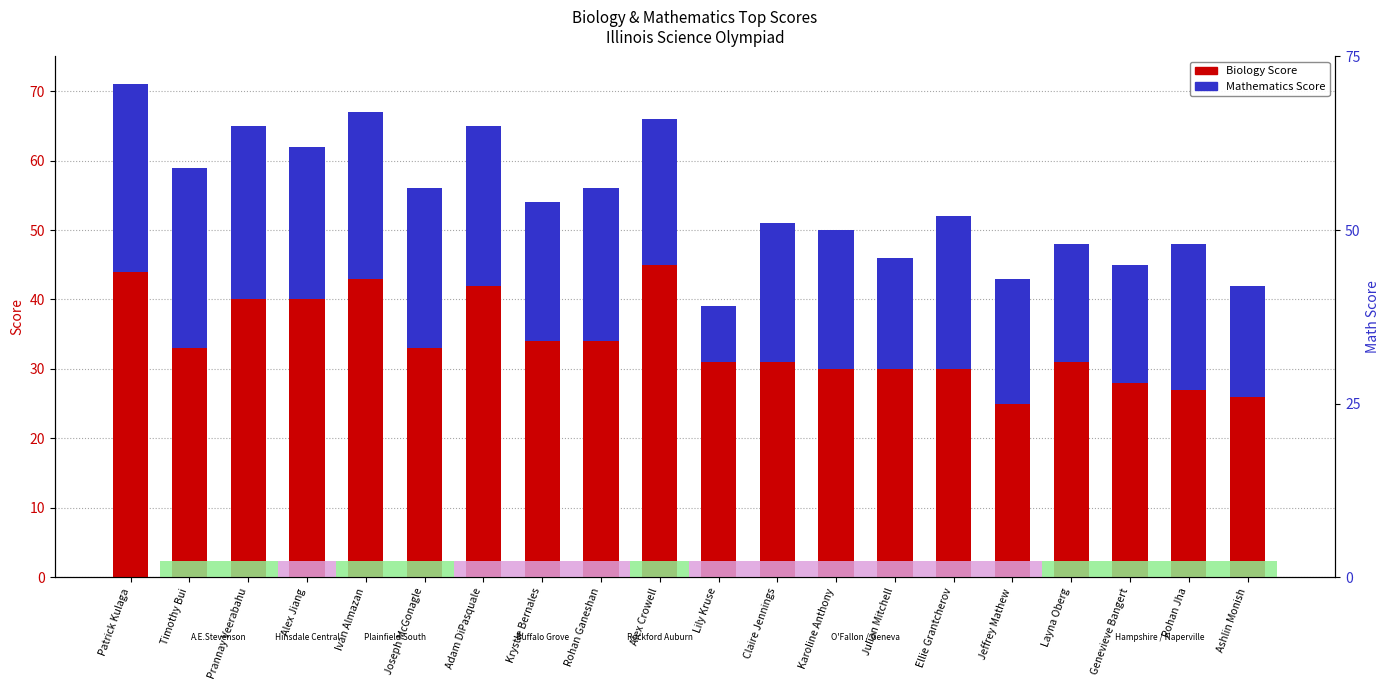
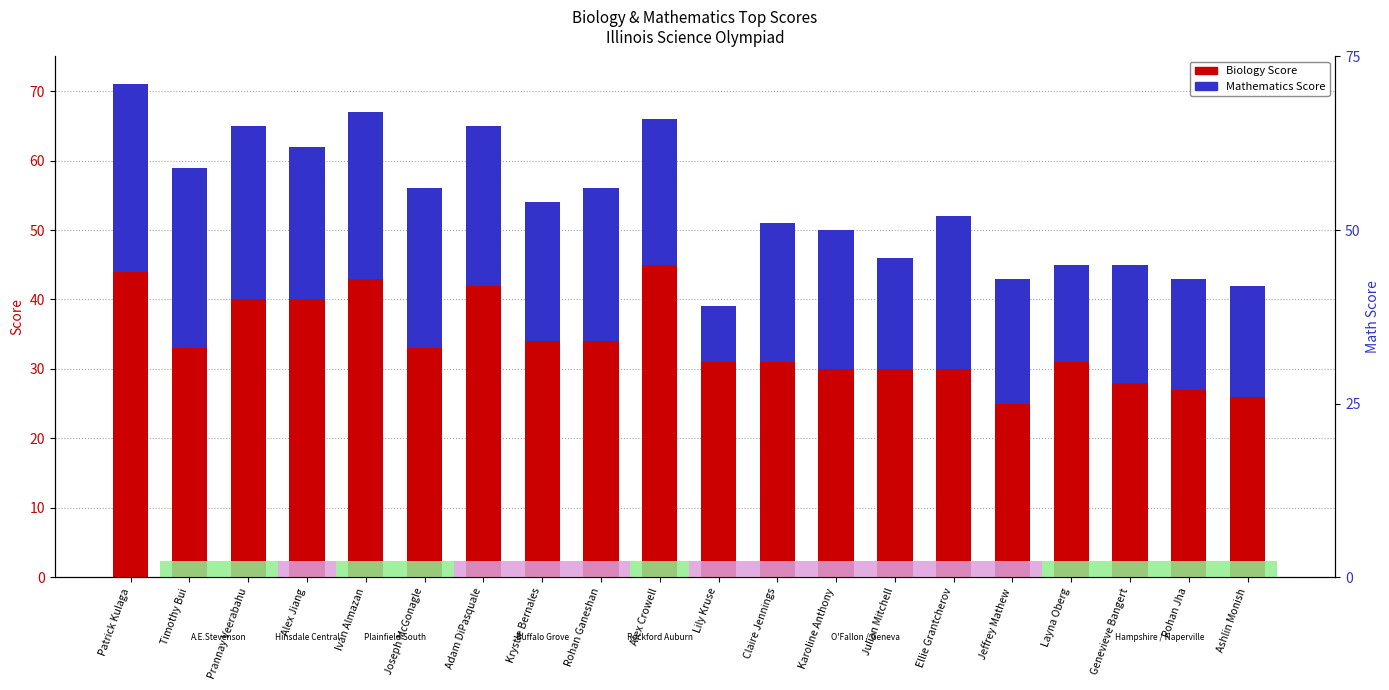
Mathematics Score, Layna Oberg: 17 -> 14
Mathematics Score, Rohan Jha: 21 -> 16
